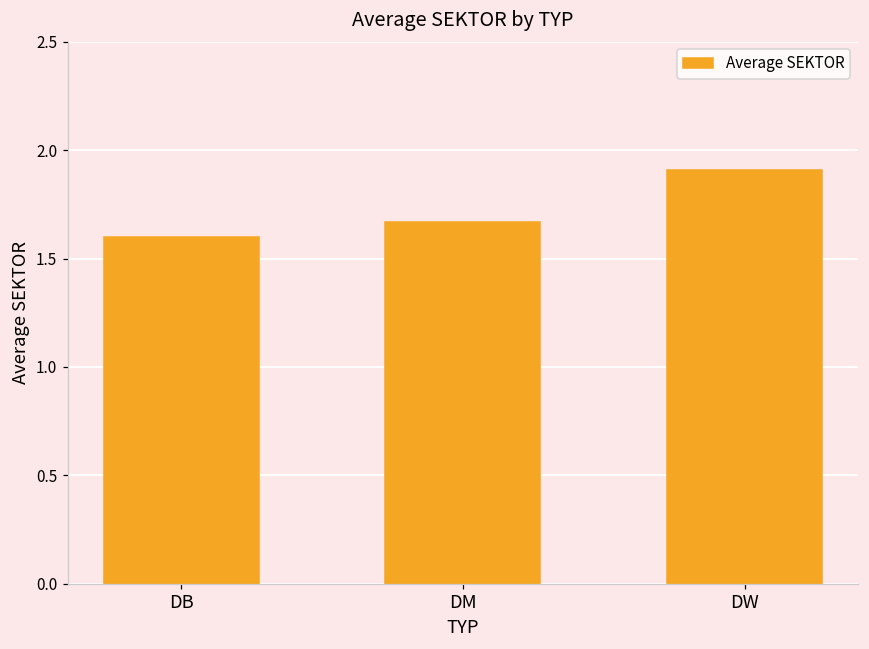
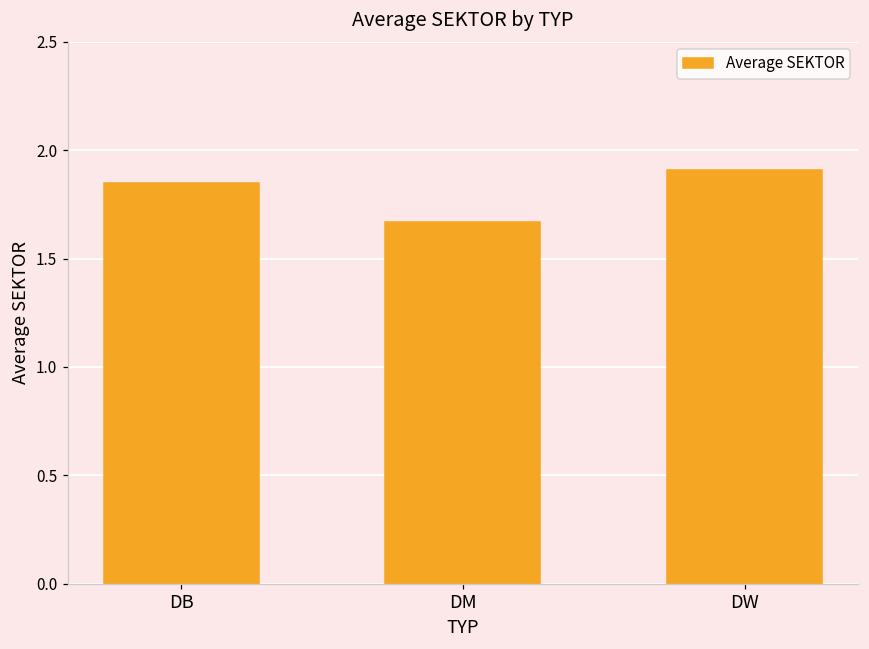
DB: 1.60 -> 1.85
